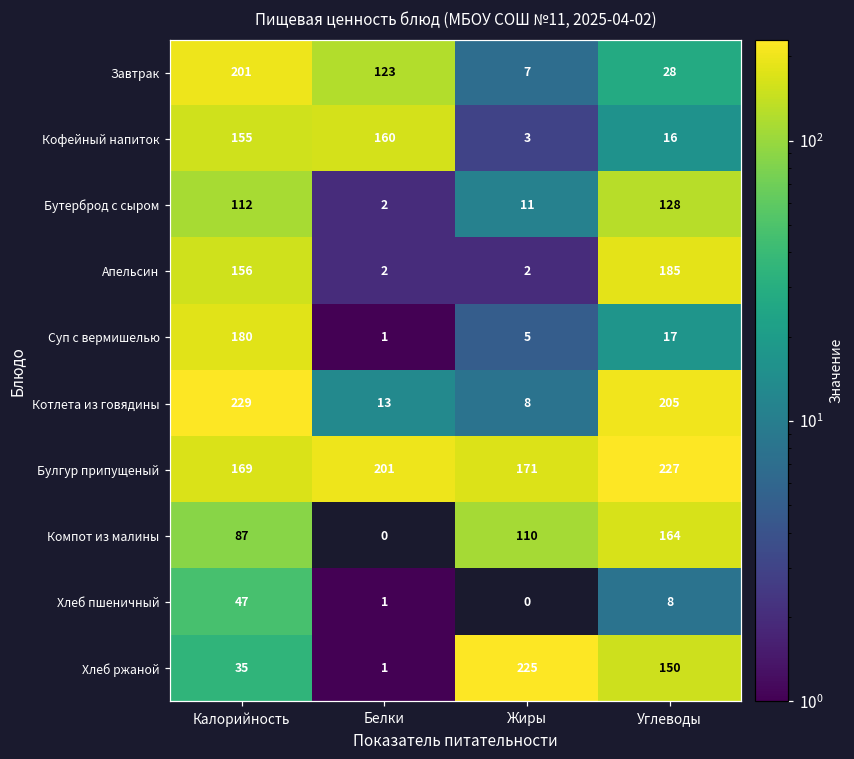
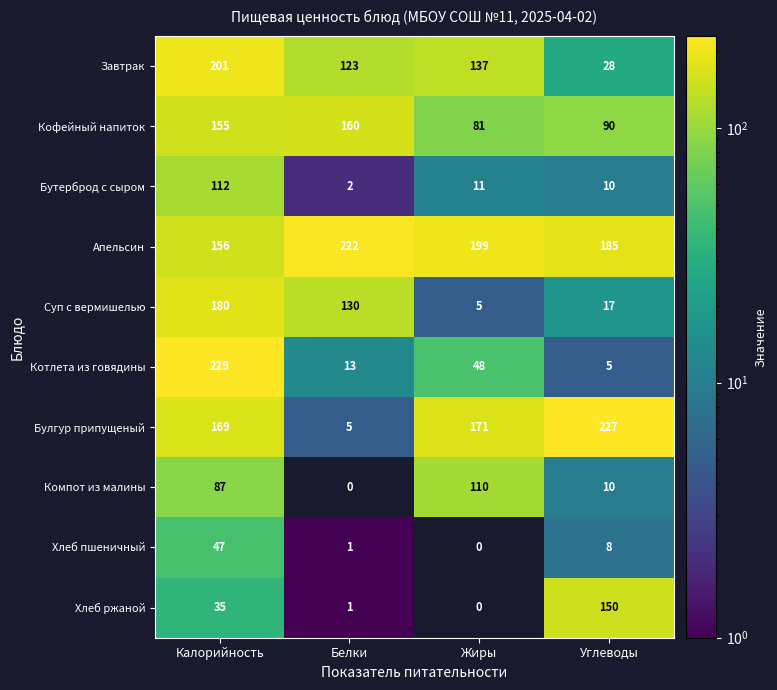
Завтрак, Жиры: 7 -> 137
Кофейный напиток, Жиры: 3 -> 81
Кофейный напиток, Углеводы: 16 -> 90
Бутерброд с сыром, Углеводы: 128 -> 10
Апельсин, Белки: 2 -> 222
Апельсин, Жиры: 2 -> 199
Суп с вермишелью, Белки: 1 -> 130
Котлета из говядины, Жиры: 8 -> 48
Котлета из говядины, Углеводы: 205 -> 5
Булгур припущеный, Белки: 201 -> 5
Компот из малины, Углеводы: 164 -> 10
Хлеб ржаной, Жиры: 225 -> 0
